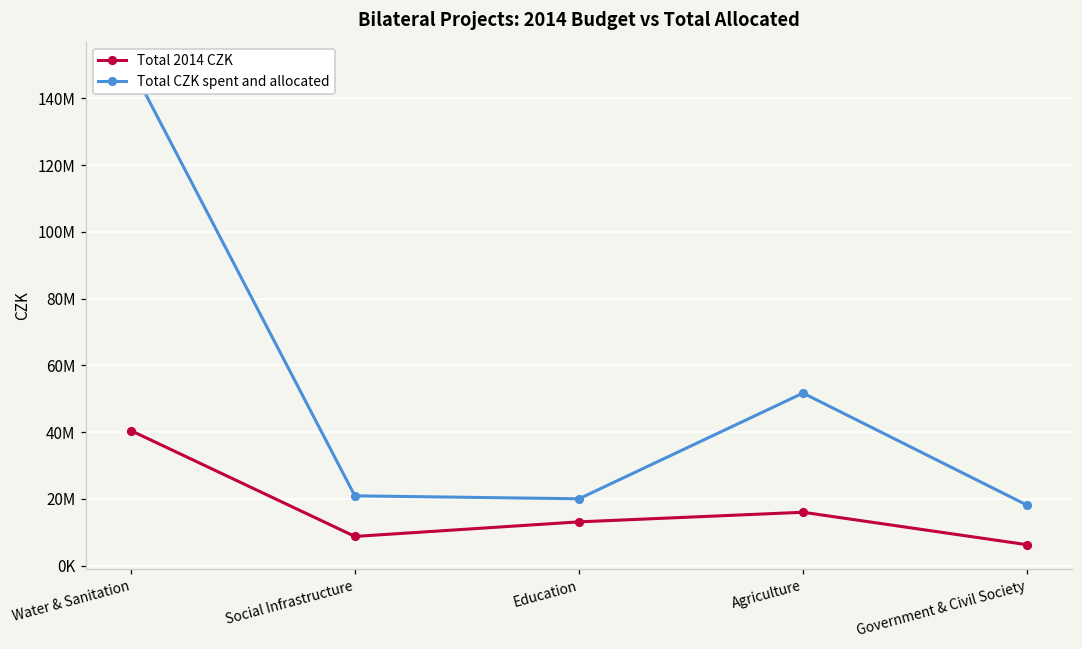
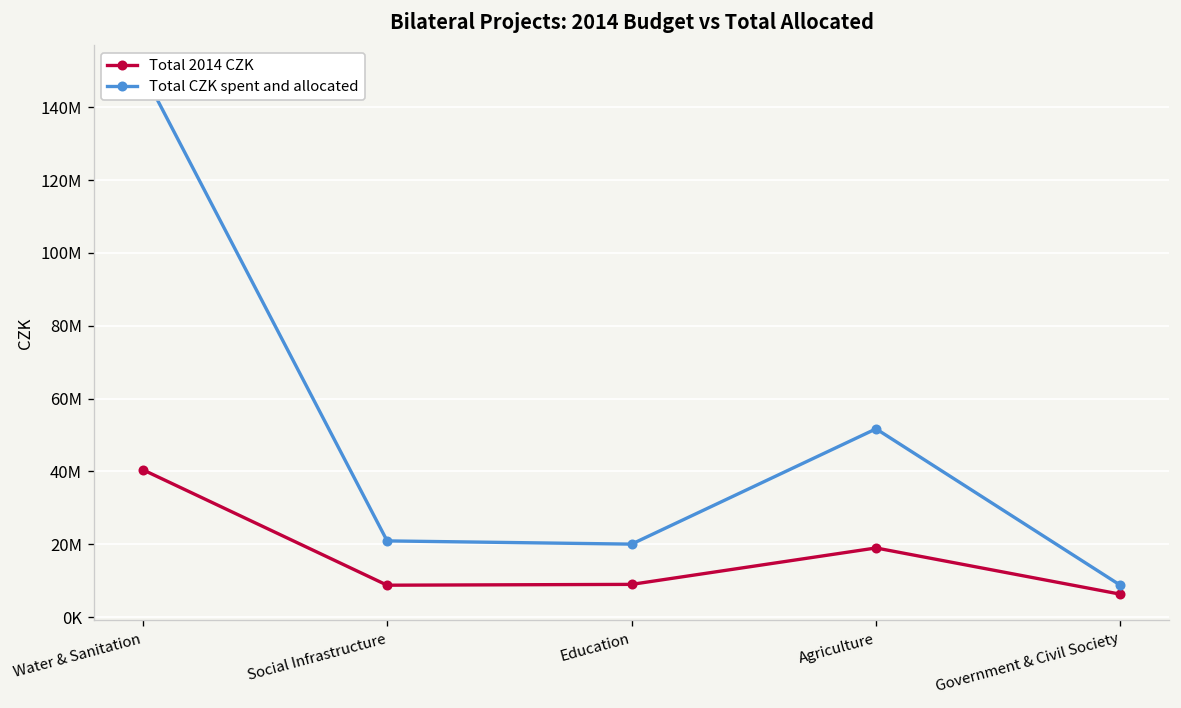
Total 2014 CZK, Education: 13000000 -> 9000000
Total 2014 CZK, Agriculture: 16000000 -> 19000000
Total CZK spent and allocated, Government & Civil Society: 18000000 -> 9000000
